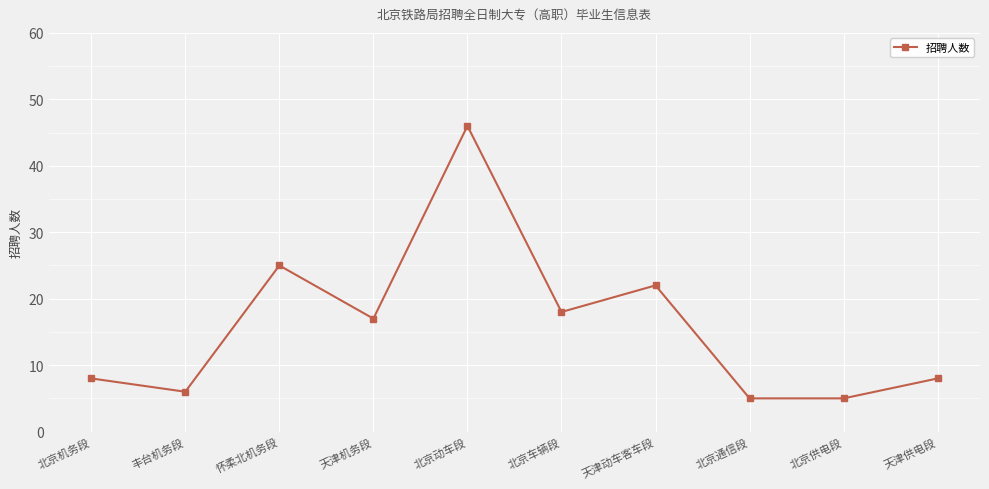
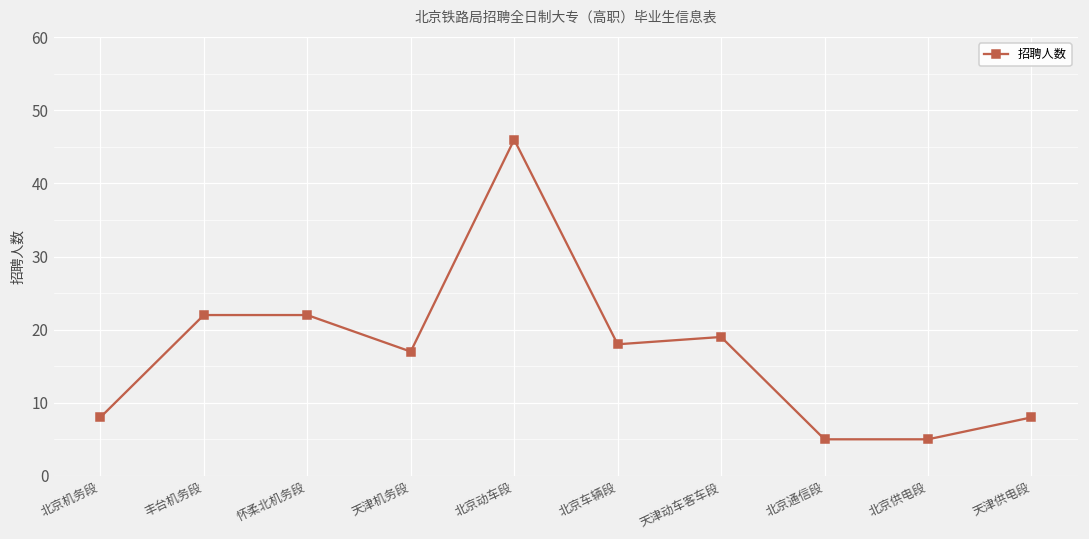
丰台机务段: 6 -> 22
怀柔北机务段: 25 -> 22
天津动车客车段: 22 -> 19
